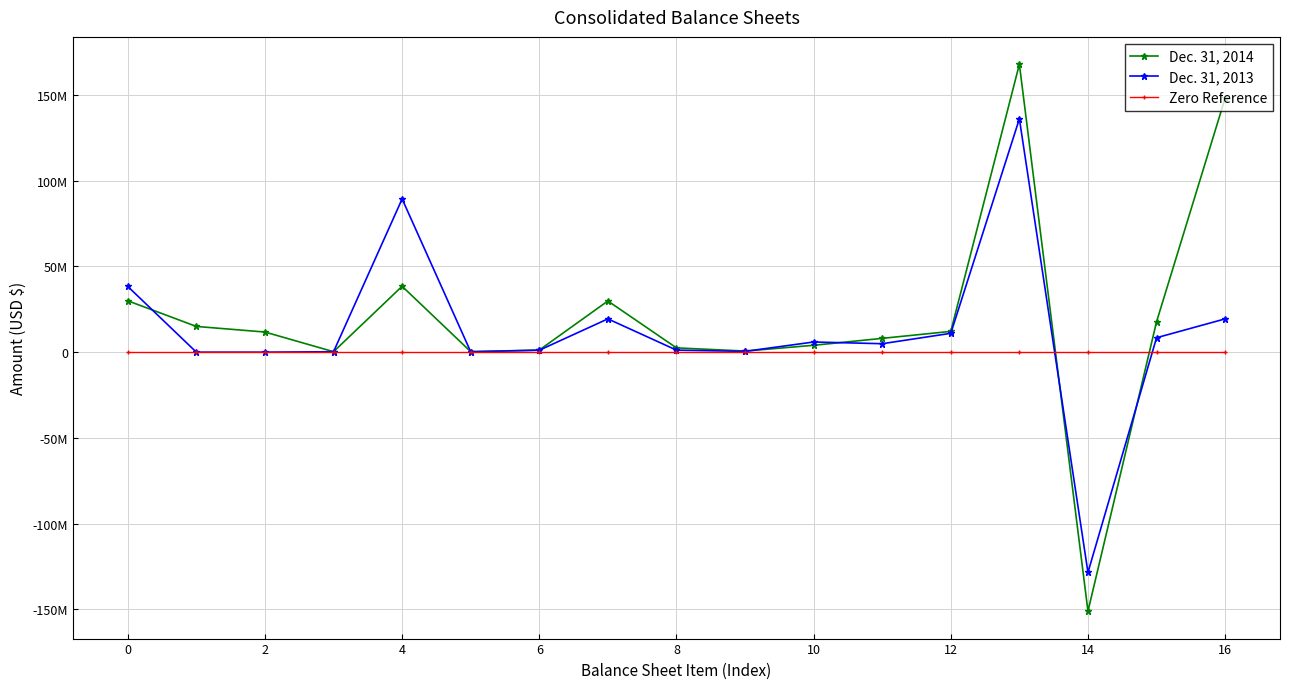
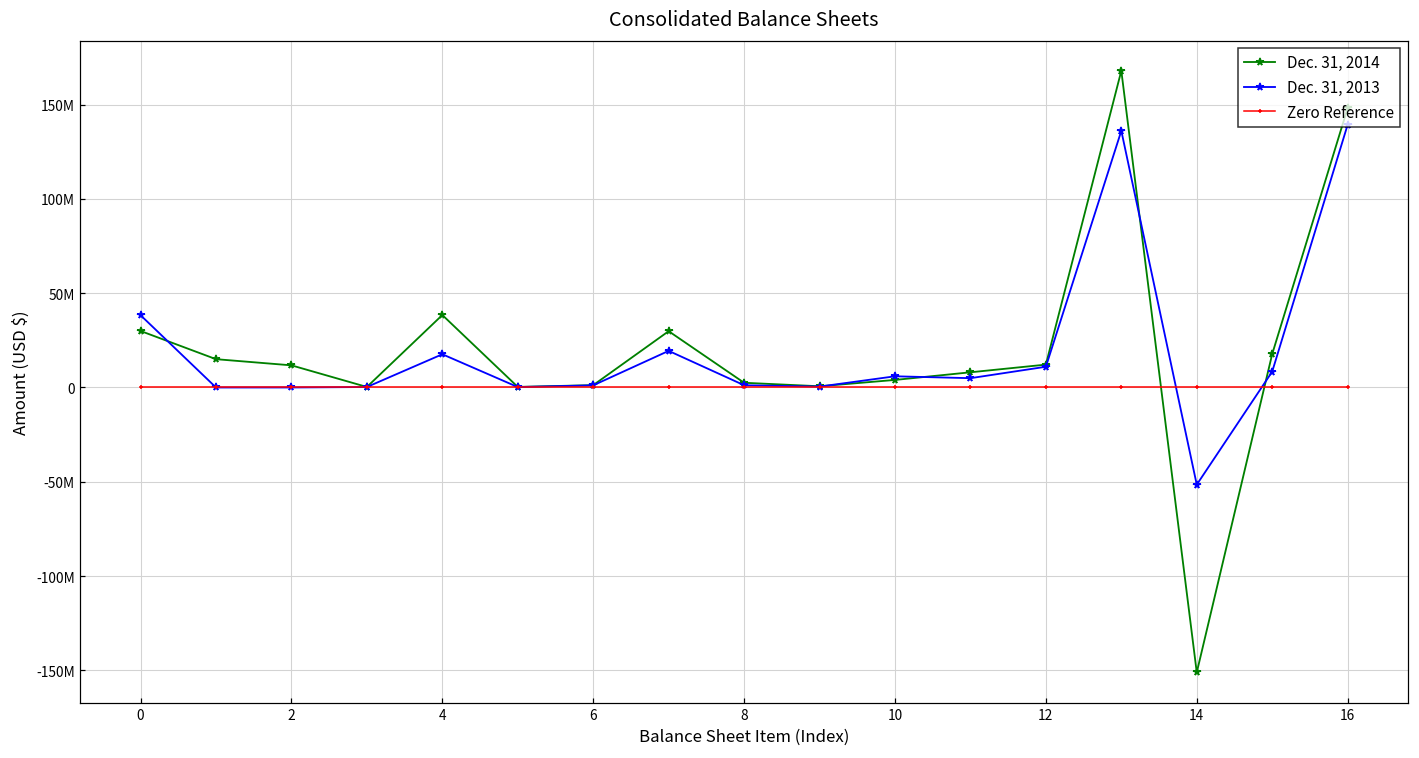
Dec. 31, 2013, 4: 89000000 -> 18000000
Dec. 31, 2013, 14: -128000000 -> -52000000
Dec. 31, 2013, 16: 19000000 -> 139000000
